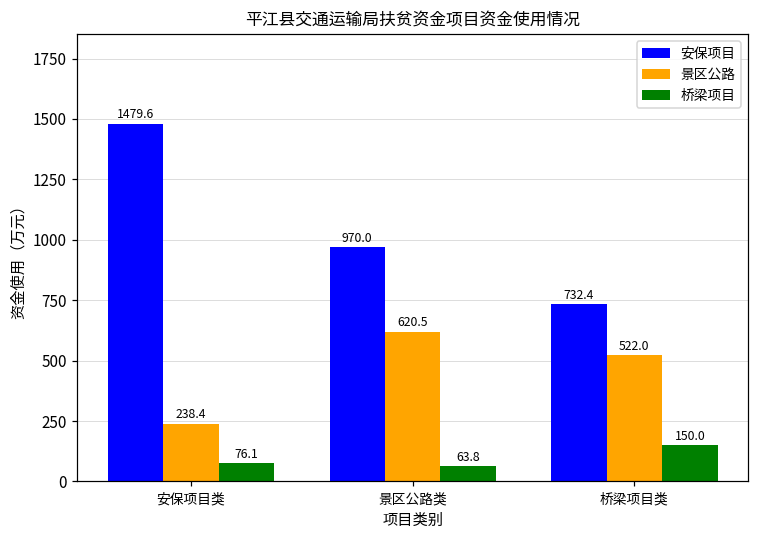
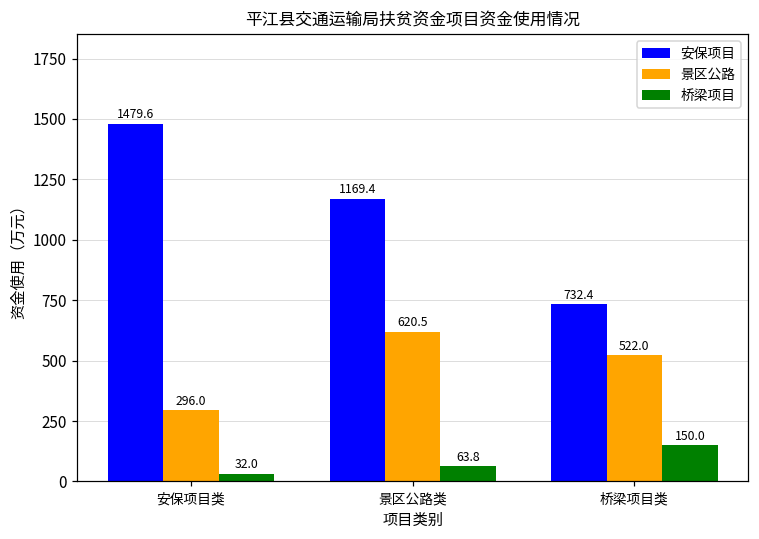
景区公路, 安保项目类: 238.4 -> 296.0
桥梁项目, 安保项目类: 76.1 -> 32.0
安保项目, 景区公路类: 970.0 -> 1169.4
